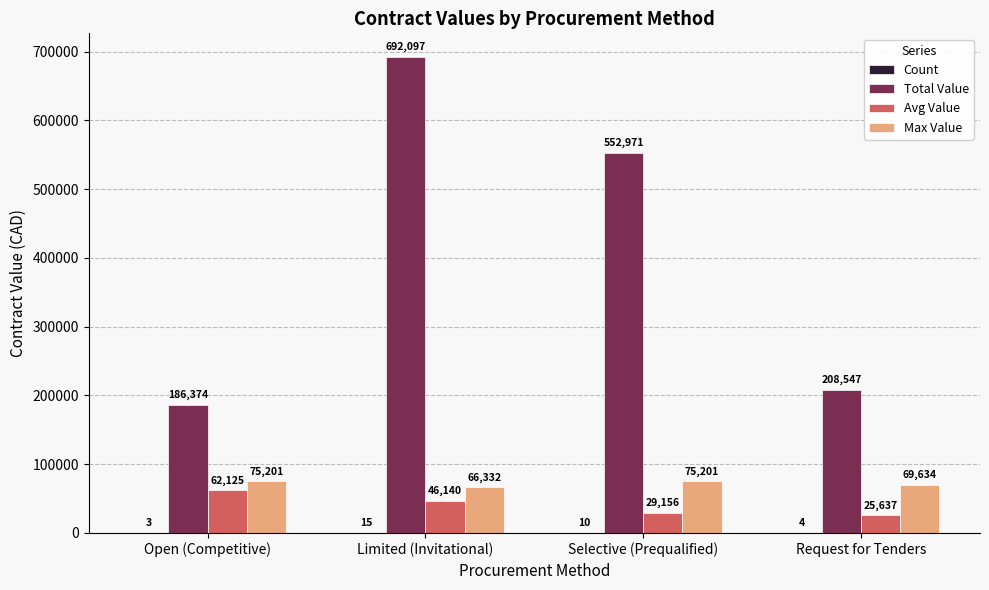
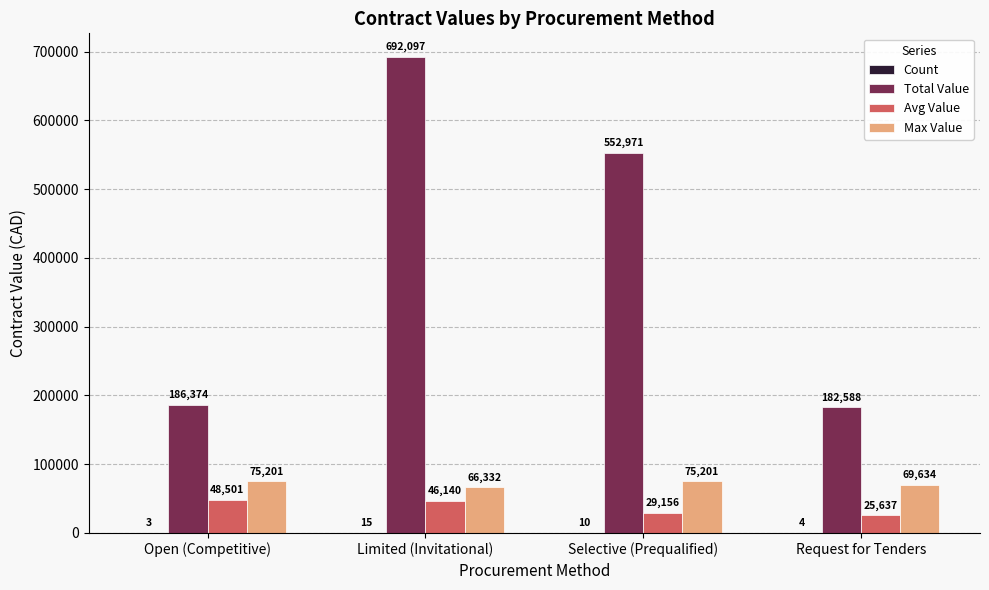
Avg Value, Open (Competitive): 62,125 -> 48,501
Total Value, Request for Tenders: 208,547 -> 182,588
